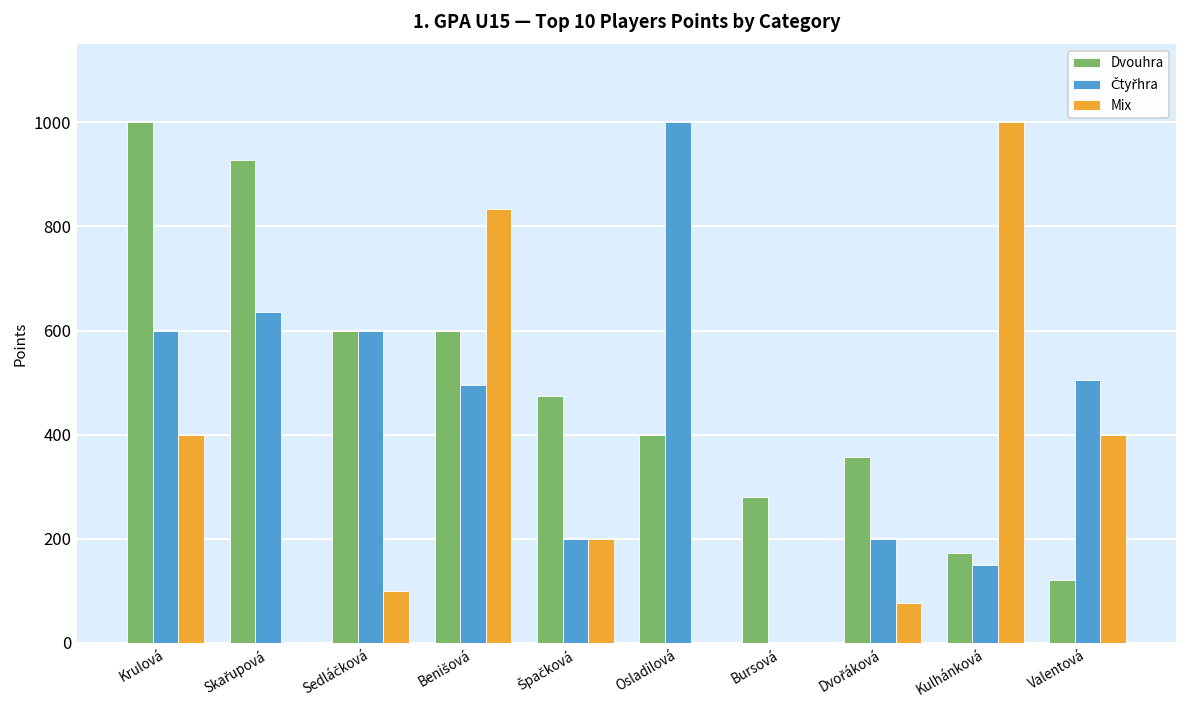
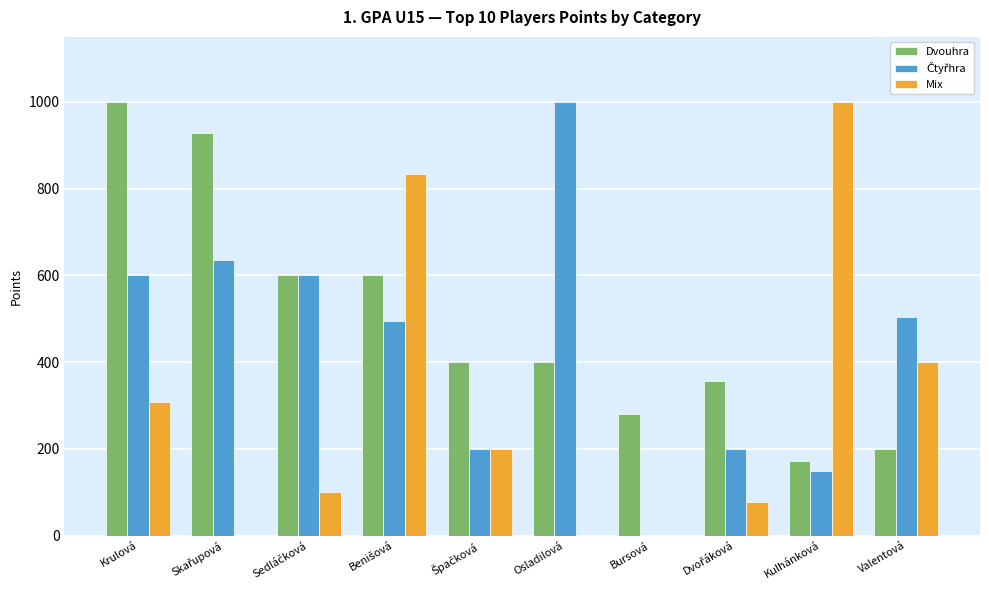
Mix, Krulová: 400 -> 310
Dvouhra, Špačková: 480 -> 400
Dvouhra, Valentová: 120 -> 200
